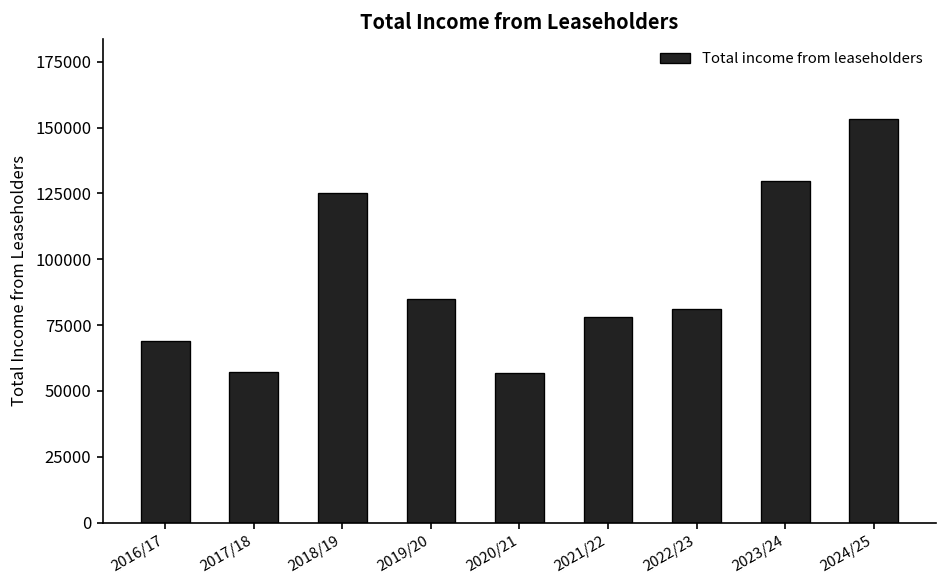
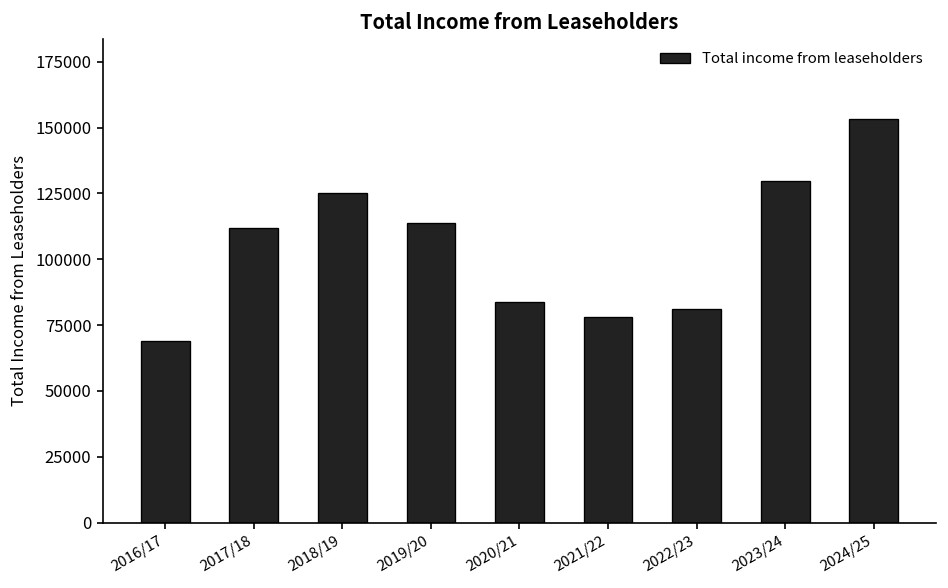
2017/18: 57000 -> 112000
2019/20: 85000 -> 114000
2020/21: 57000 -> 84000
